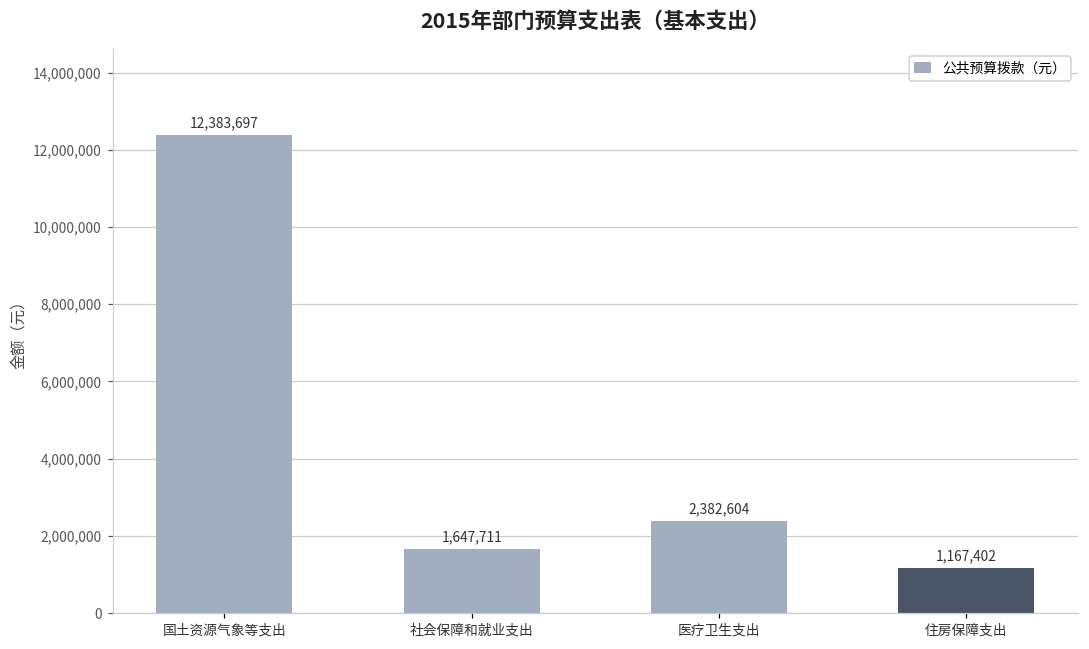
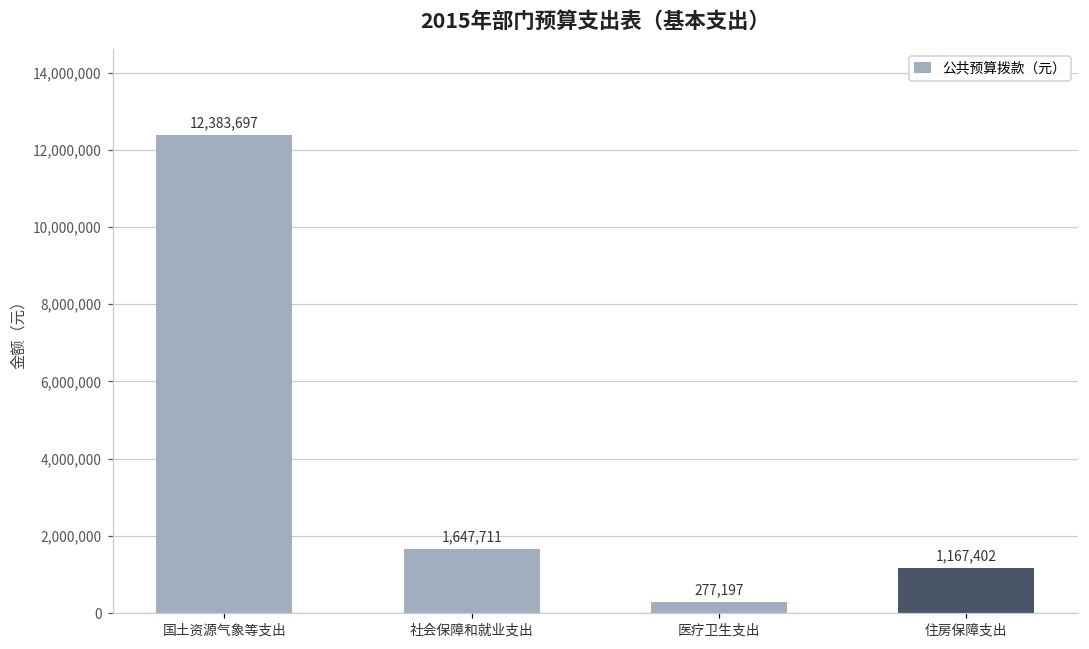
医疗卫生支出: 2,382,604 -> 277,197
